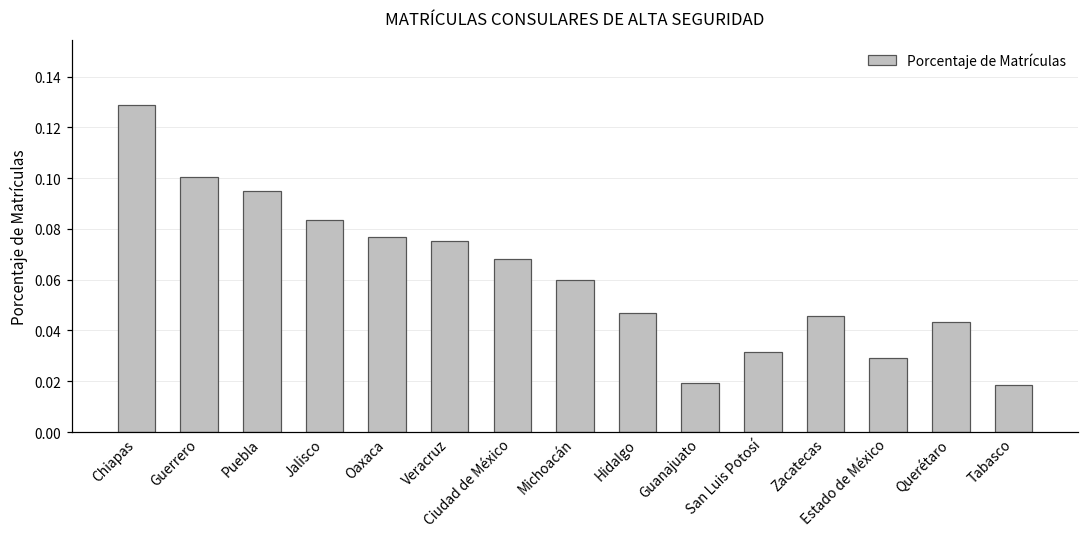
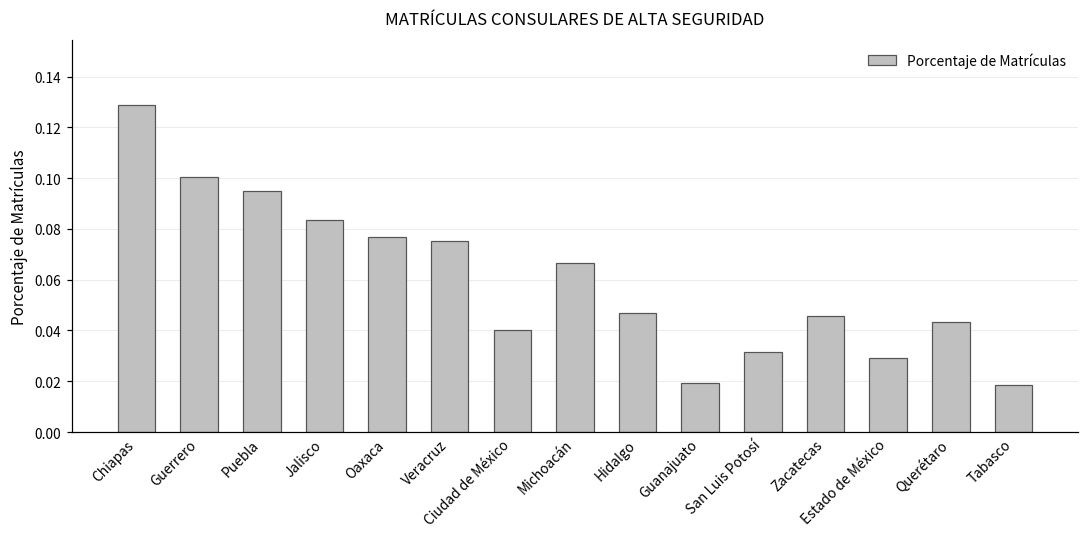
Ciudad de México: 0.068 -> 0.040
Michoacán: 0.060 -> 0.066
